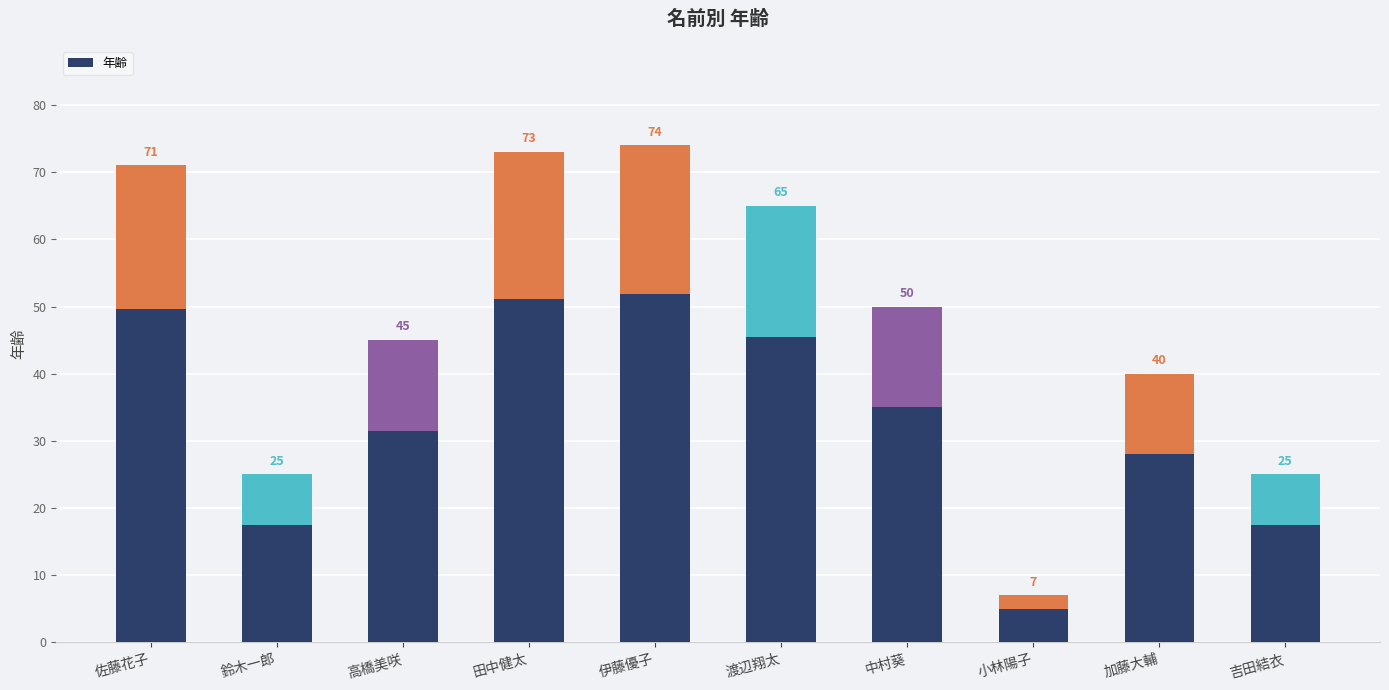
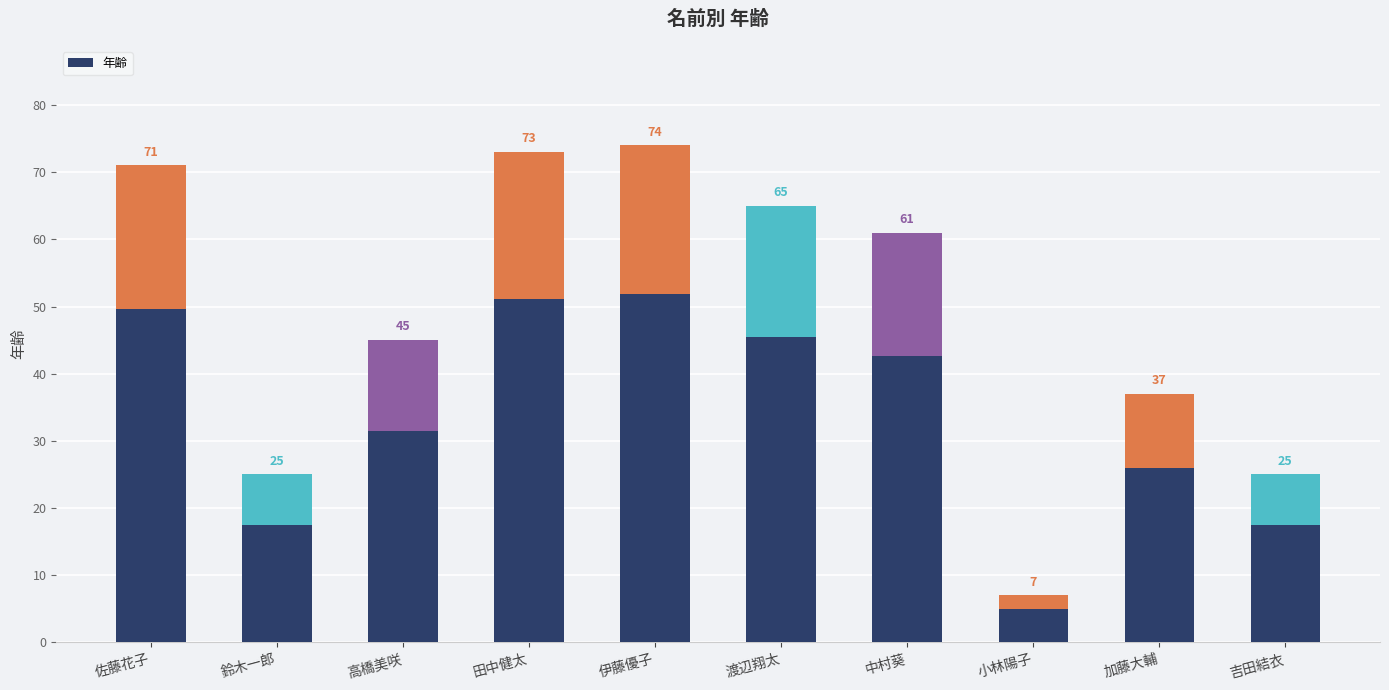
年齢, 中村葵: 50 -> 61
年齢, 加藤大輔: 40 -> 37
